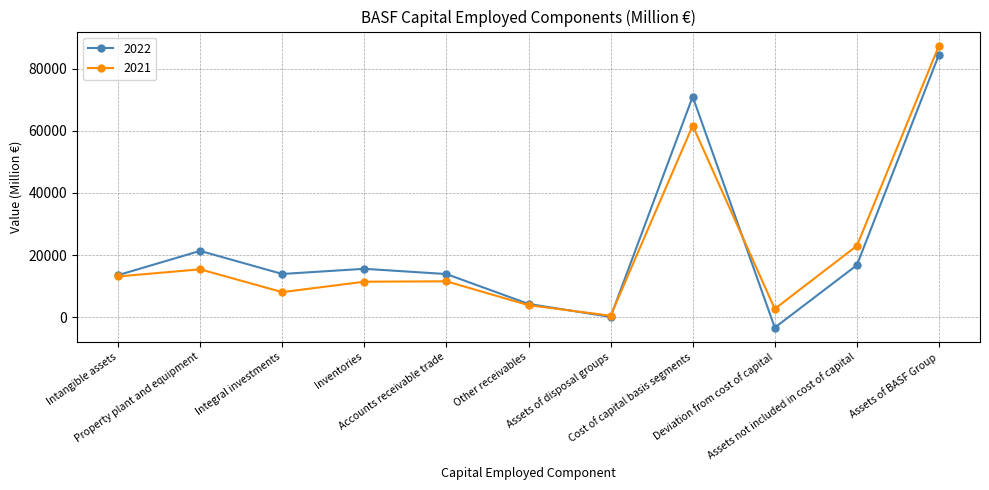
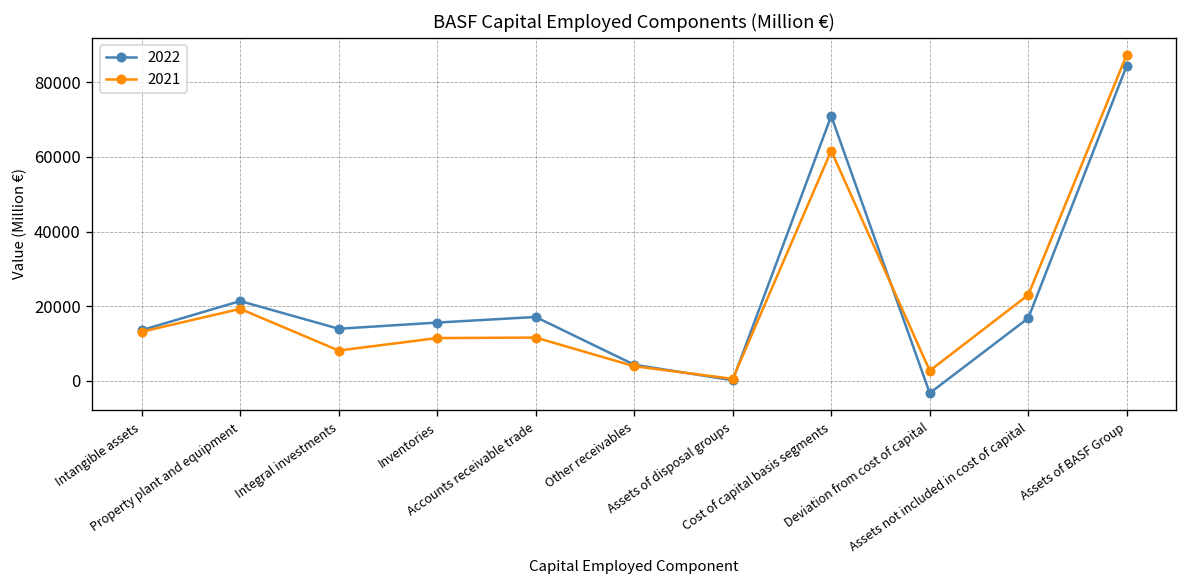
2021, Property plant and equipment: 15000 -> 19000
2022, Accounts receivable trade: 14000 -> 17000
